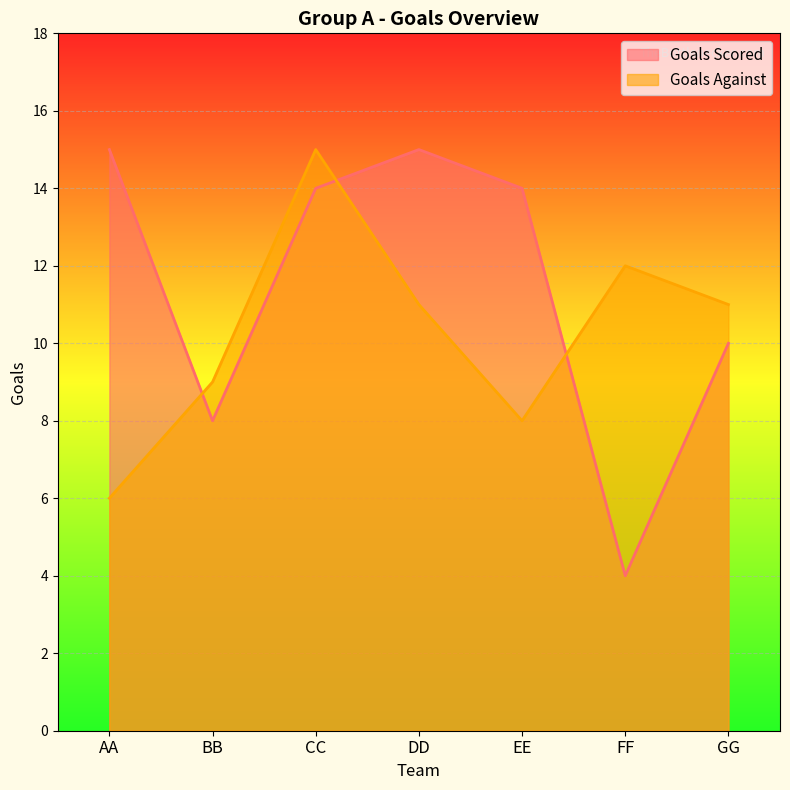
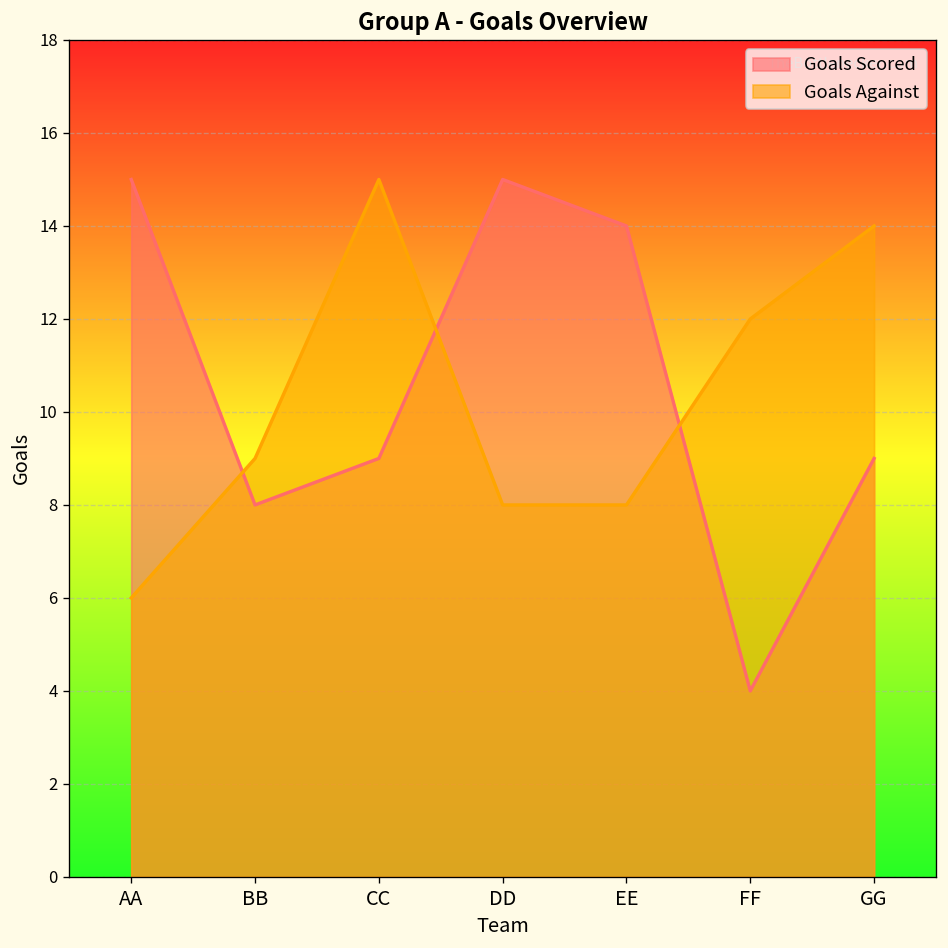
Goals Scored, CC: 14 -> 9
Goals Against, DD: 11 -> 8
Goals Scored, GG: 10 -> 9
Goals Against, GG: 11 -> 14
